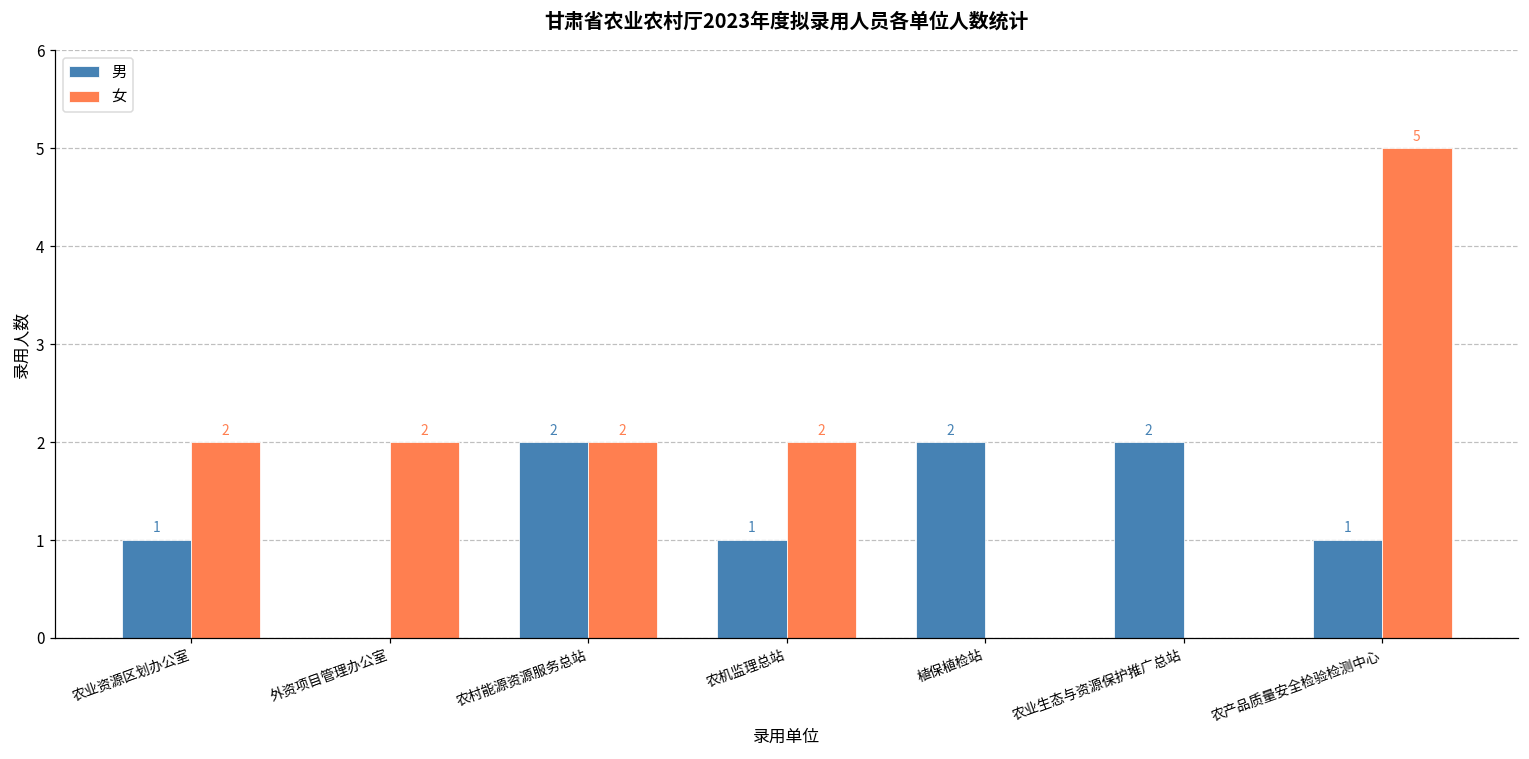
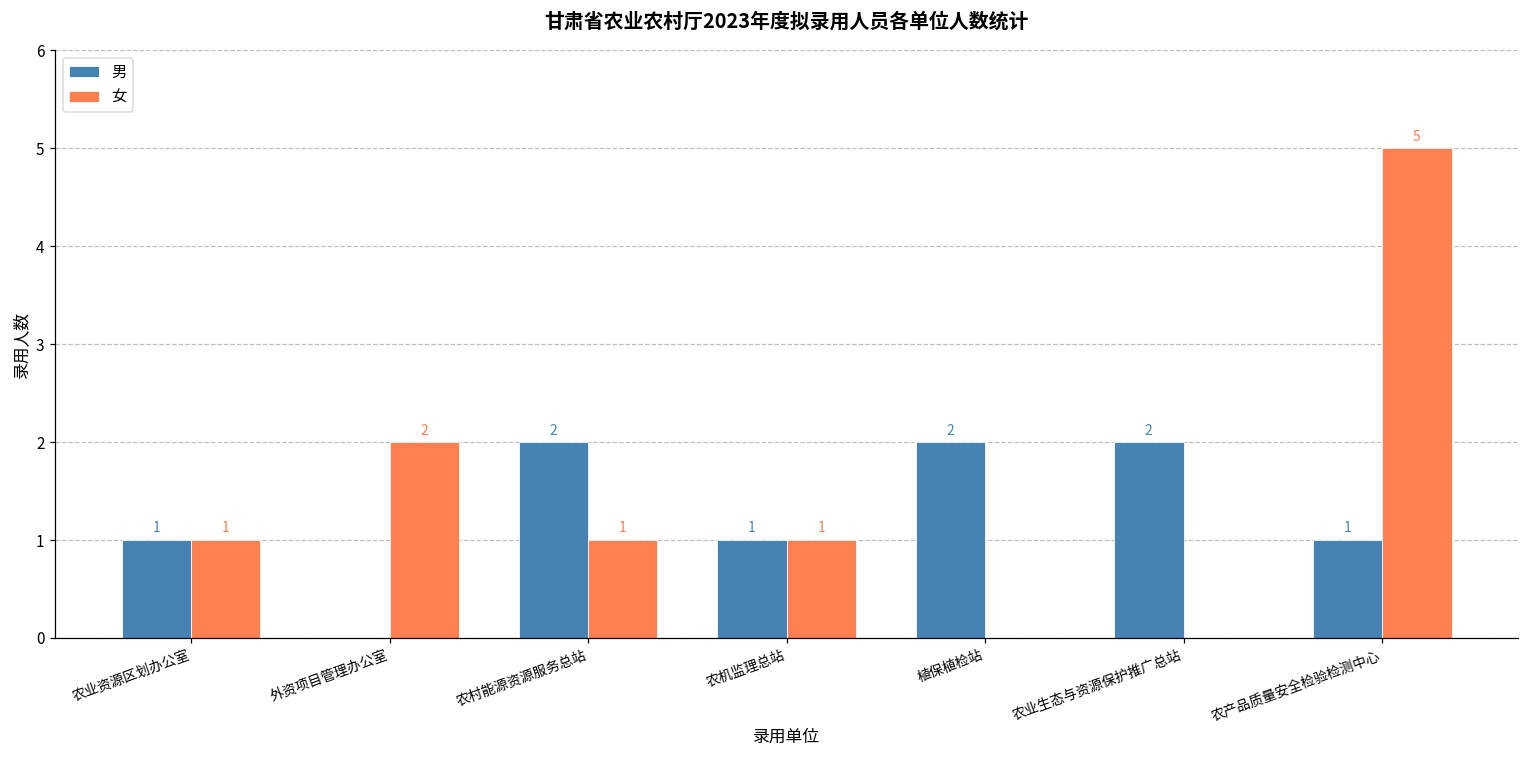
女, 农业资源区划办公室: 2 -> 1
女, 农村能源资源服务总站: 2 -> 1
女, 农机监理总站: 2 -> 1
